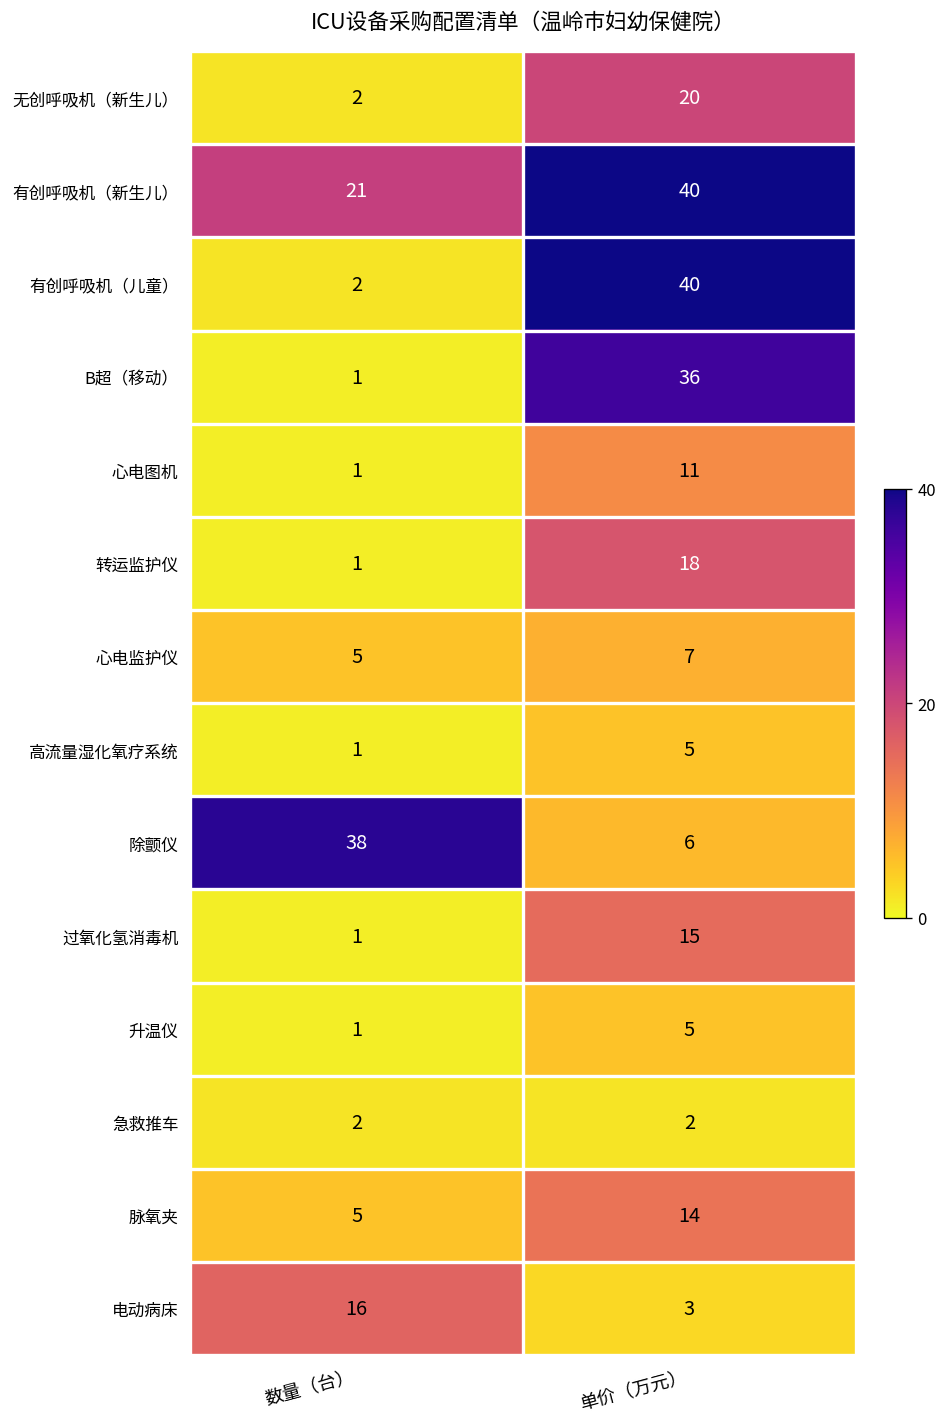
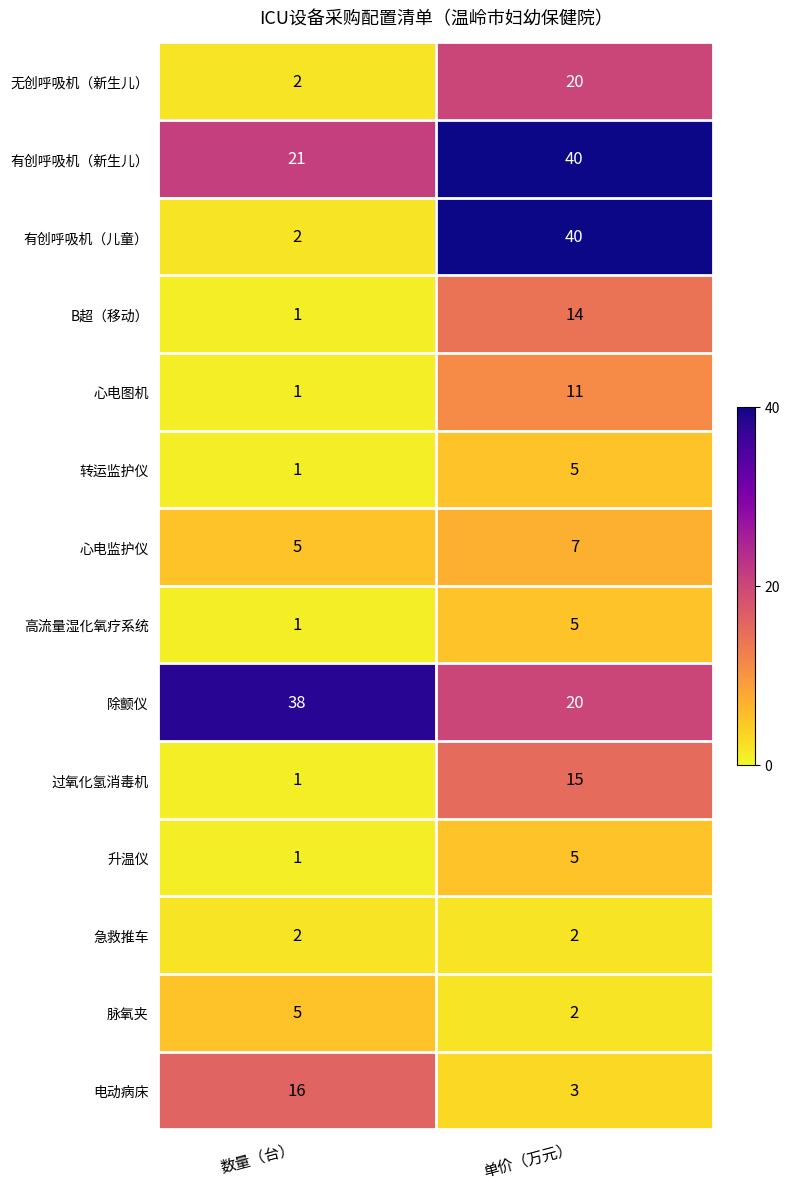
B超（移动）, 单价（万元）: 36 -> 14
转运监护仪, 单价（万元）: 18 -> 5
除颤仪, 单价（万元）: 6 -> 20
脉氧夹, 单价（万元）: 14 -> 2
